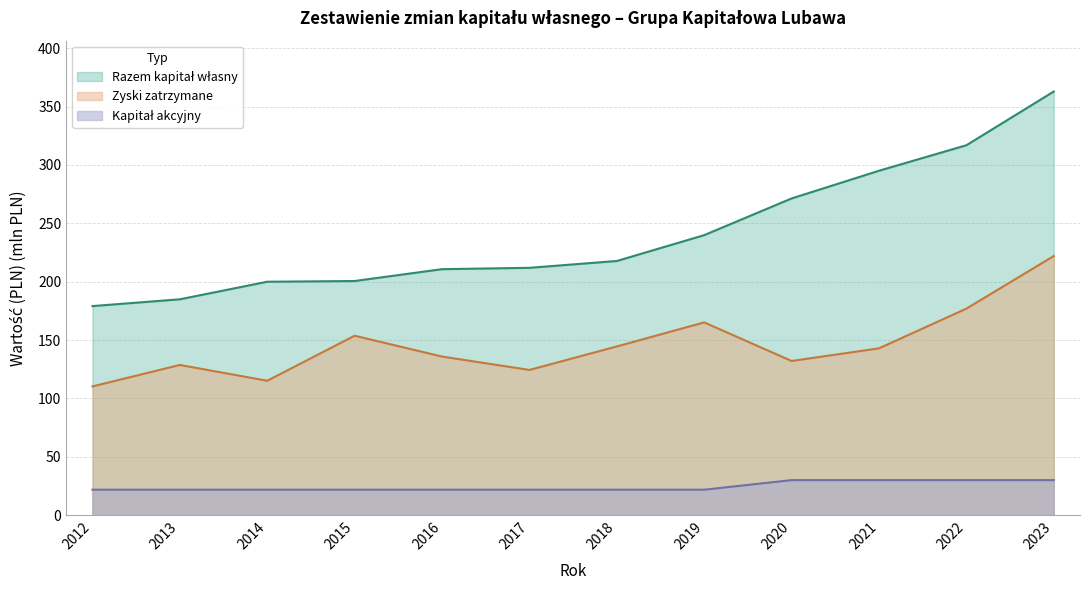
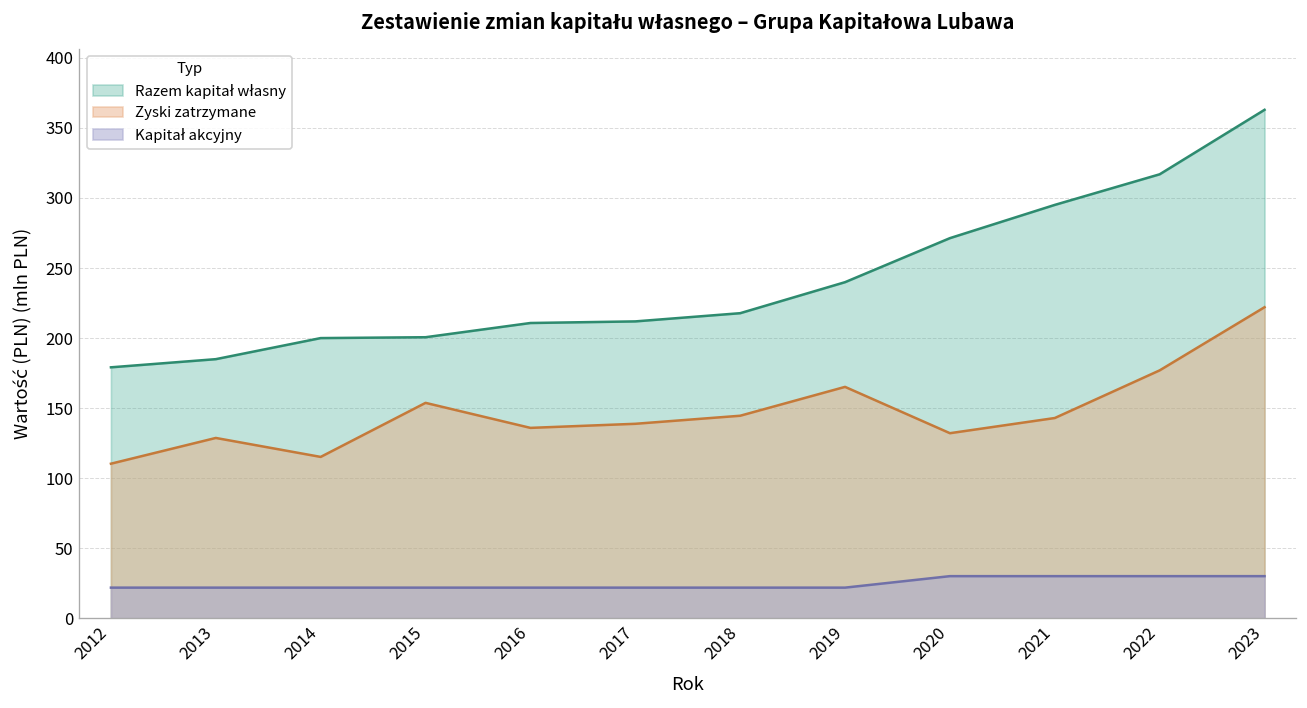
Zyski zatrzymane, 2017: 124 -> 139
